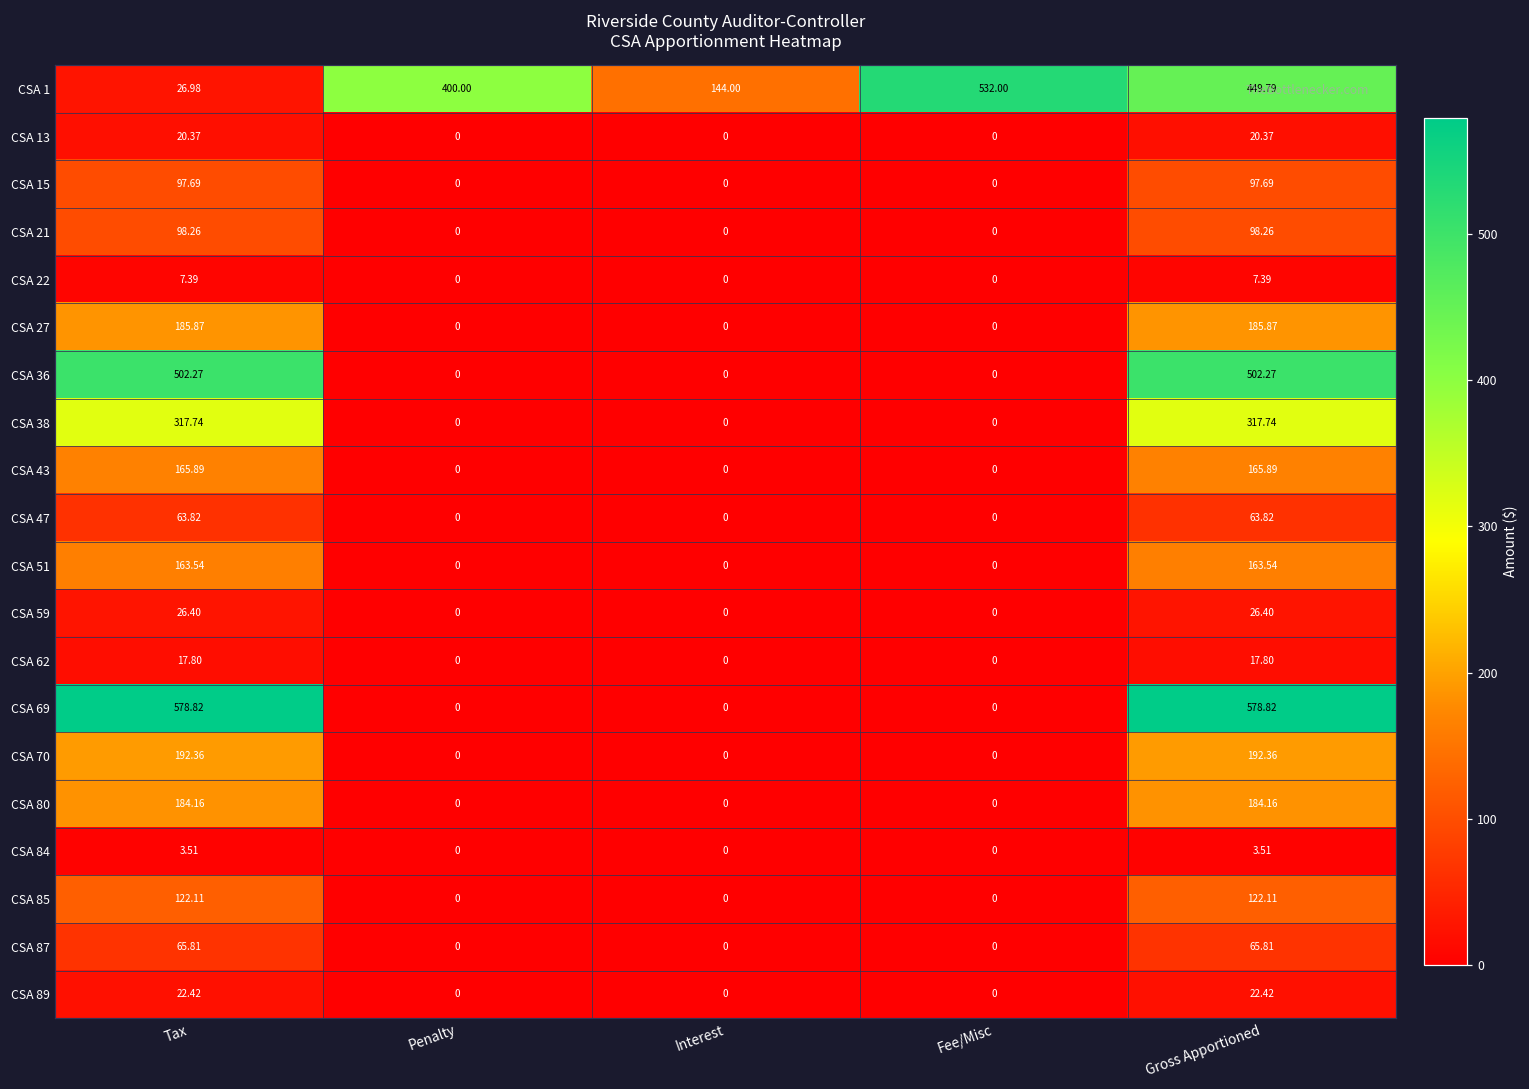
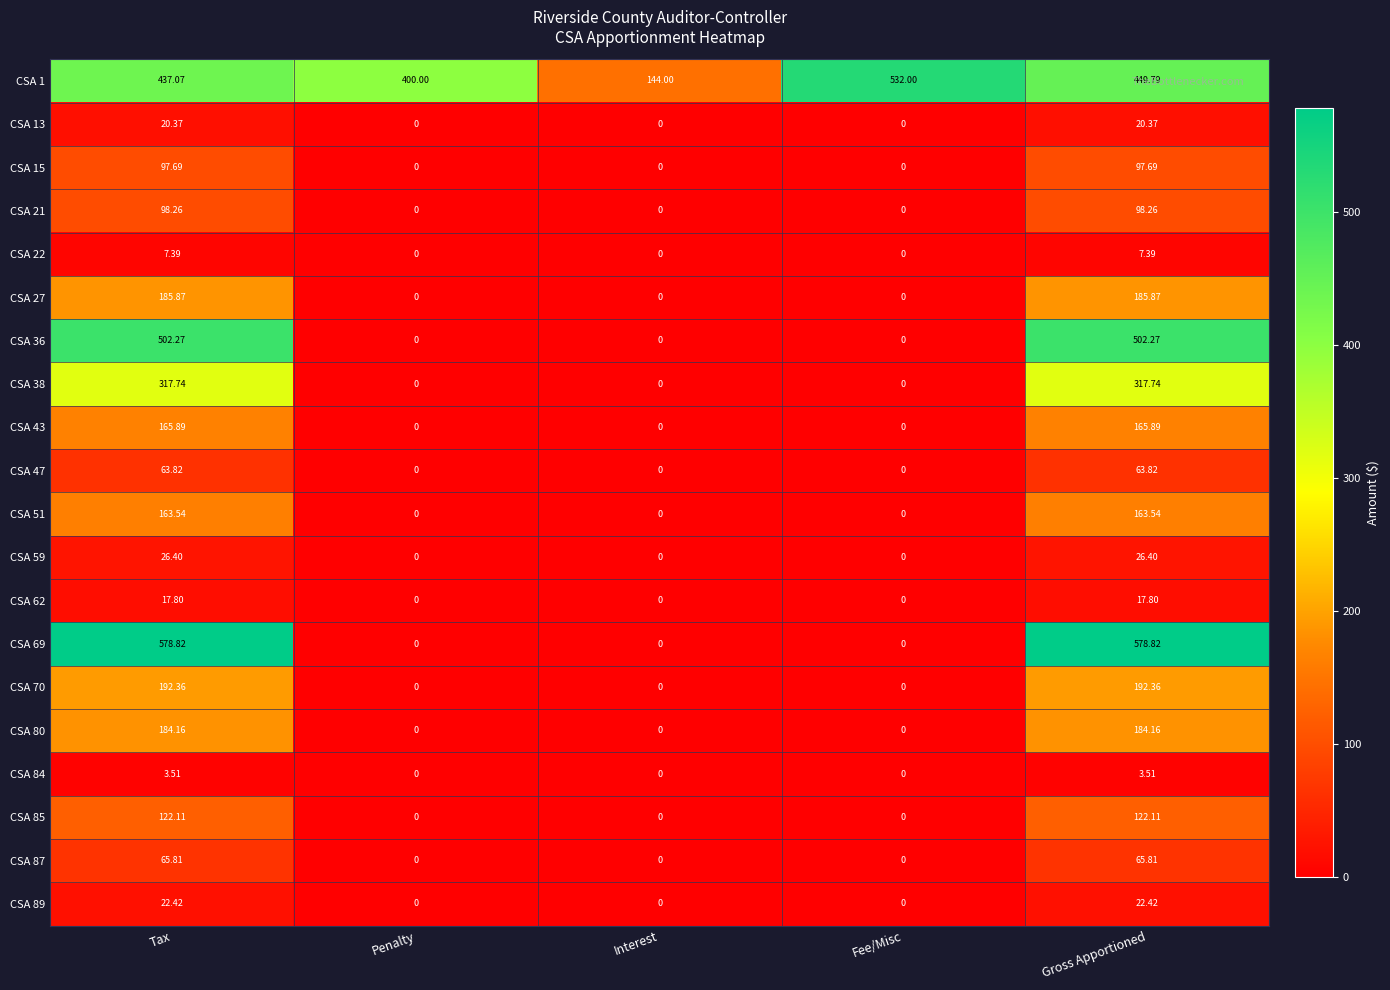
CSA 1, Tax: 26.98 -> 437.07
